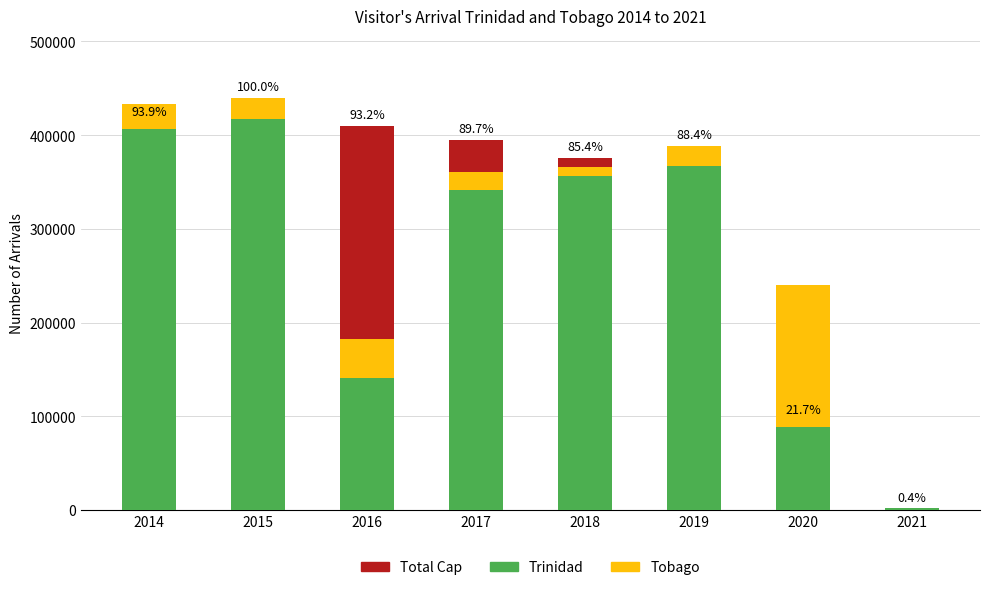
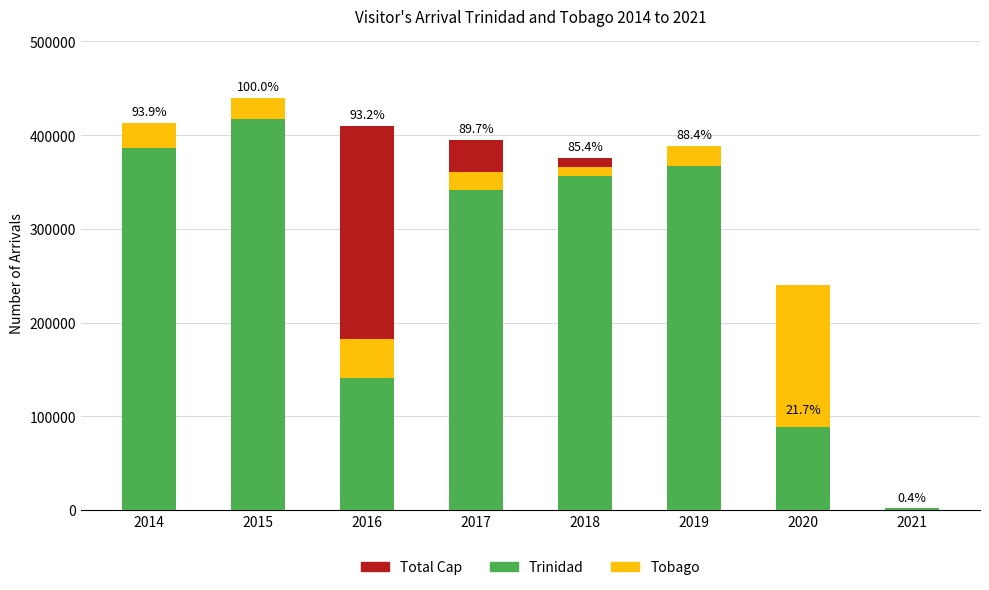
Trinidad, 2014: 410000 -> 390000
